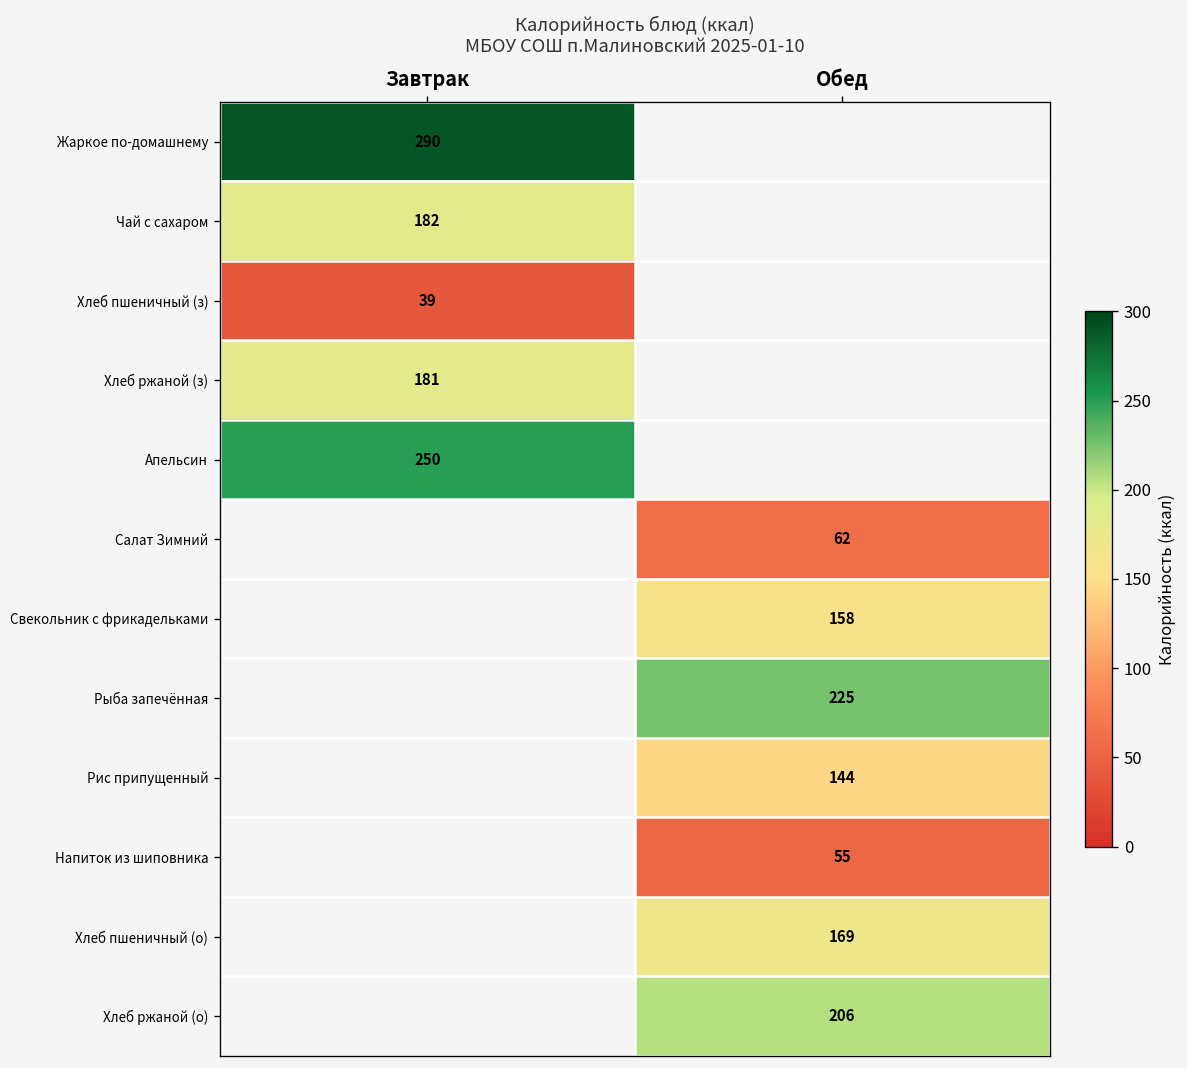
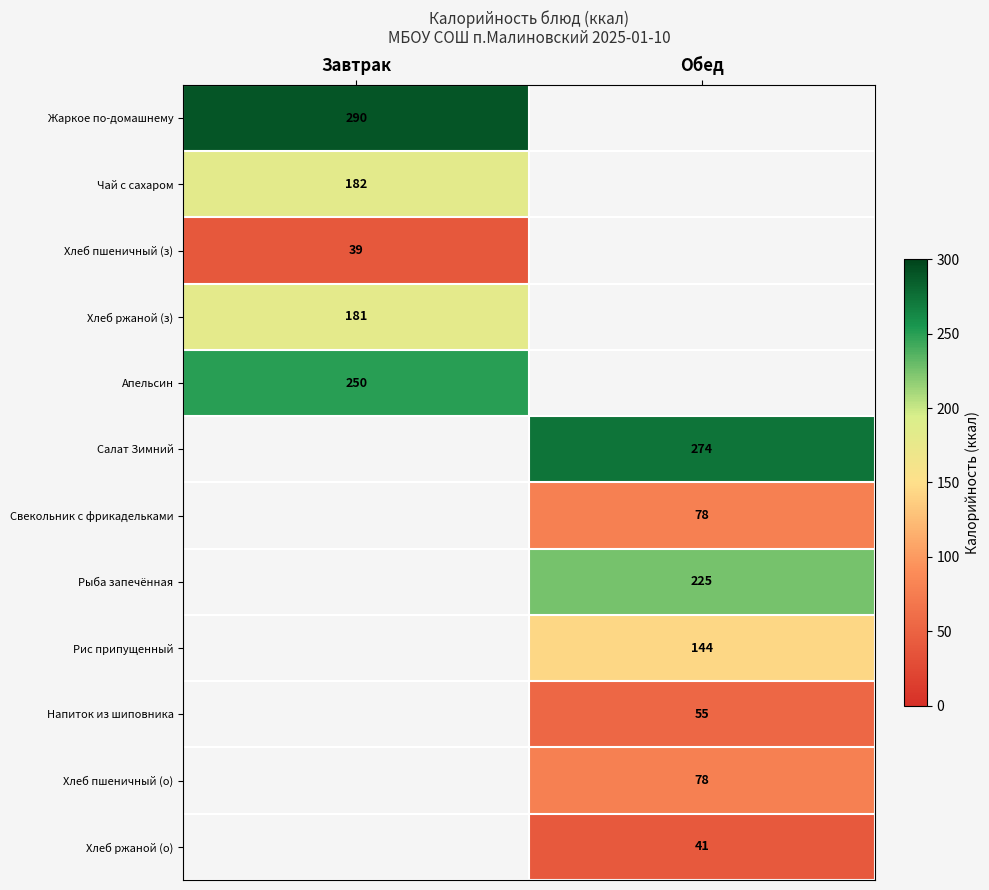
Салат Зимний, Обед: 62 -> 274
Свекольник с фрикадельками, Обед: 158 -> 78
Хлеб пшеничный (о), Обед: 169 -> 78
Хлеб ржаной (о), Обед: 206 -> 41
